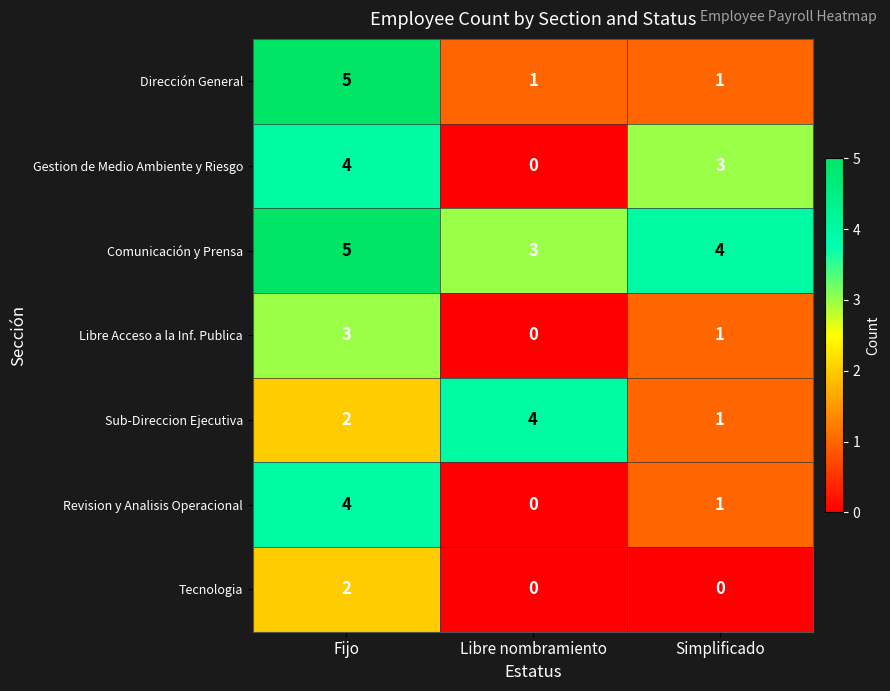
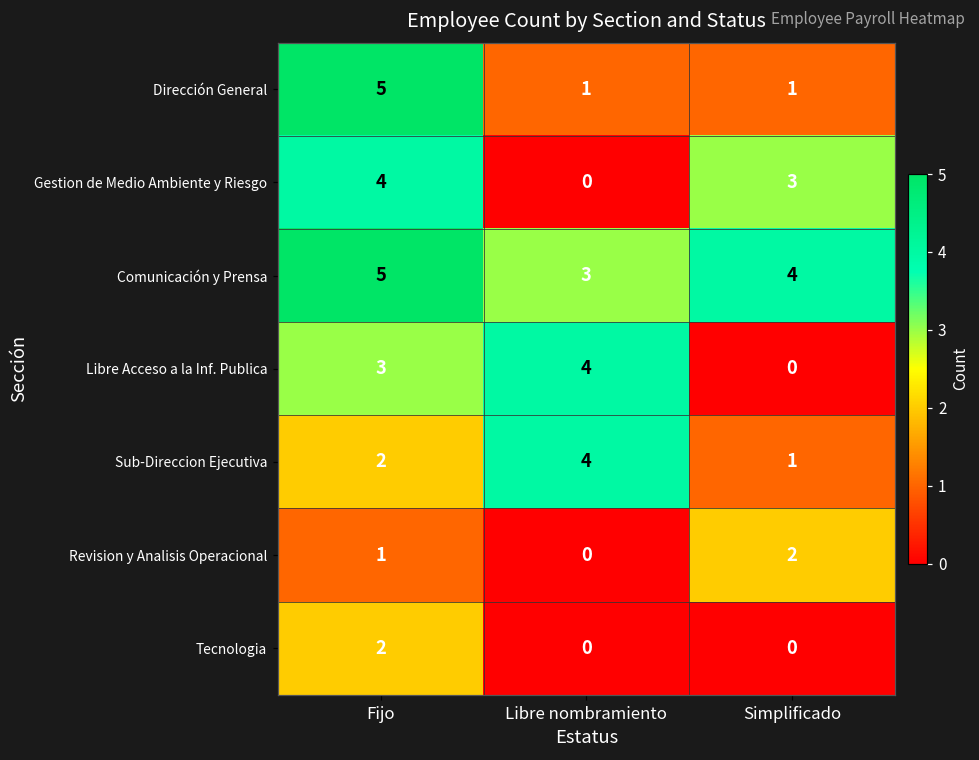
Libre Acceso a la Inf. Publica, Libre nombramiento: 0 -> 4
Libre Acceso a la Inf. Publica, Simplificado: 1 -> 0
Revision y Analisis Operacional, Fijo: 4 -> 1
Revision y Analisis Operacional, Simplificado: 1 -> 2
